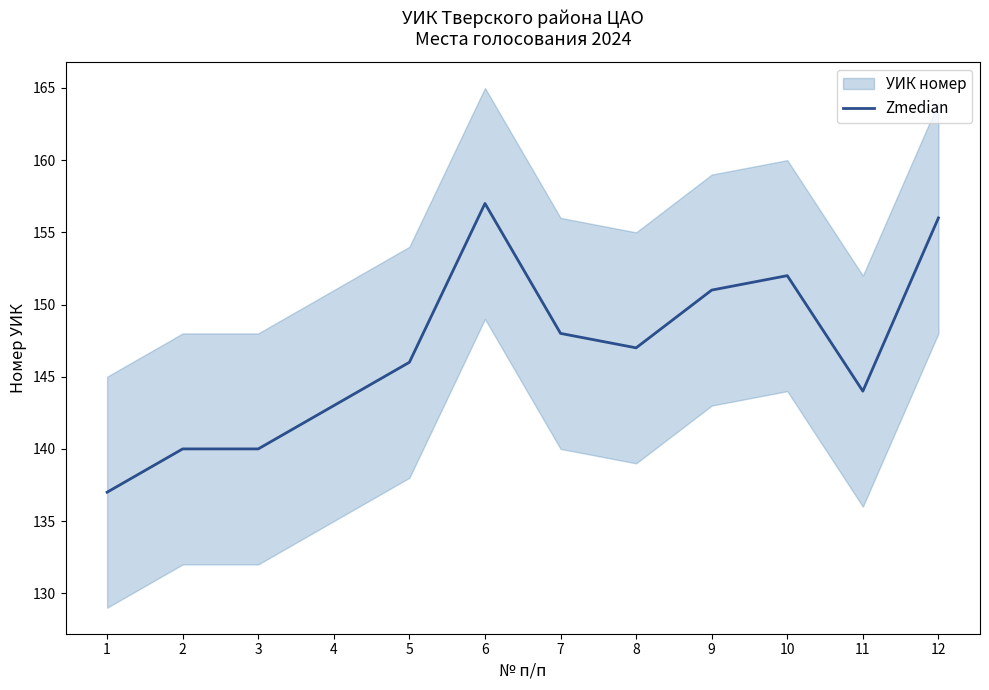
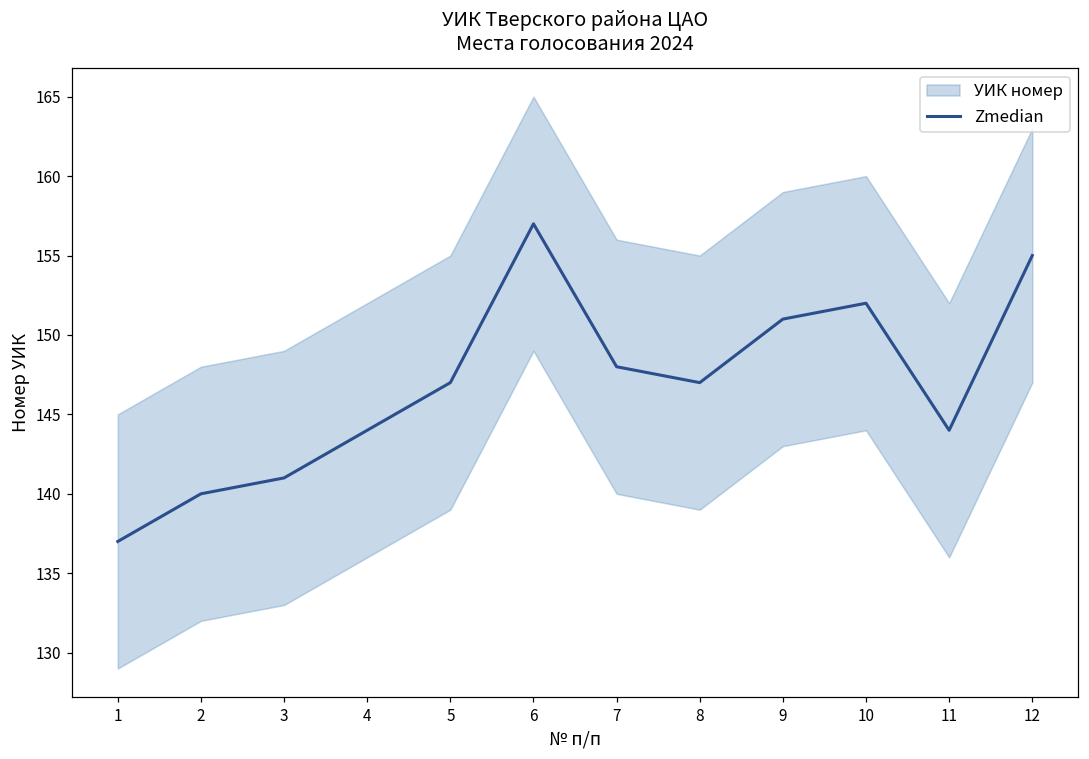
Zmedian, 3: 140 -> 141
Zmedian, 4: 143 -> 144
Zmedian, 5: 146 -> 147
Zmedian, 12: 156 -> 155
